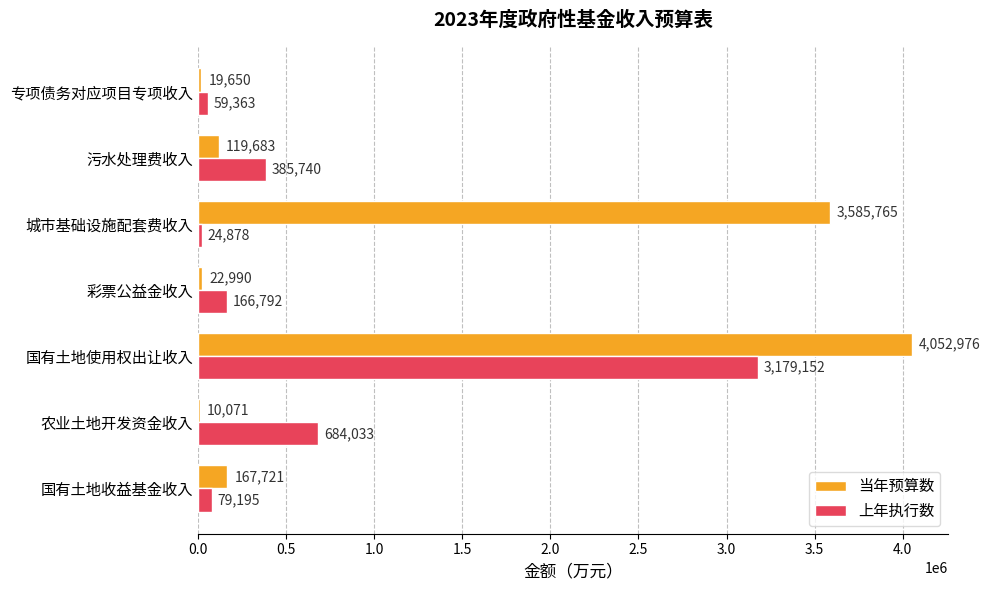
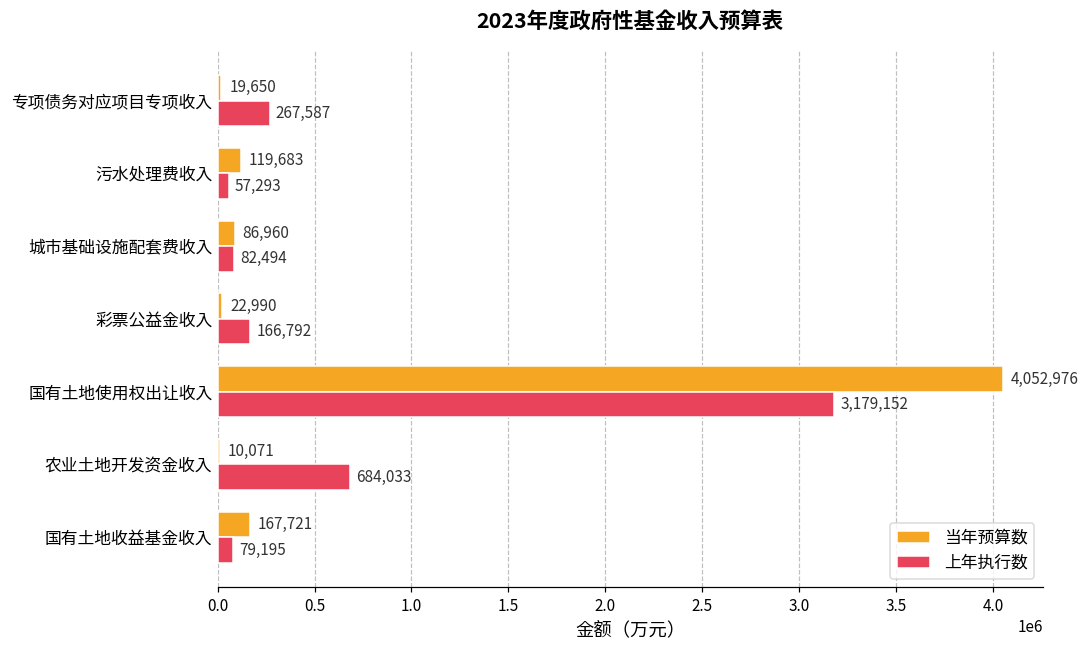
上年执行数, 专项债务对应项目专项收入: 59,363 -> 267,587
上年执行数, 污水处理费收入: 385,740 -> 57,293
当年预算数, 城市基础设施配套费收入: 3,585,765 -> 86,960
上年执行数, 城市基础设施配套费收入: 24,878 -> 82,494
